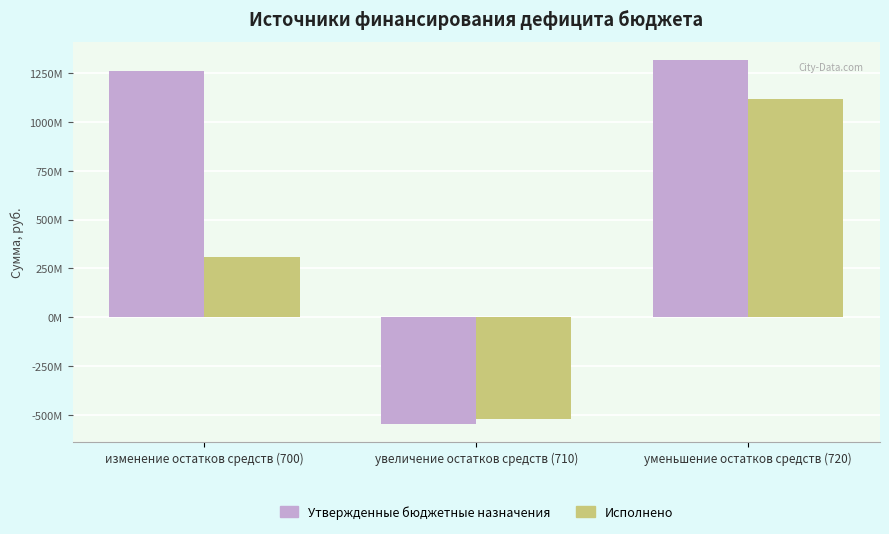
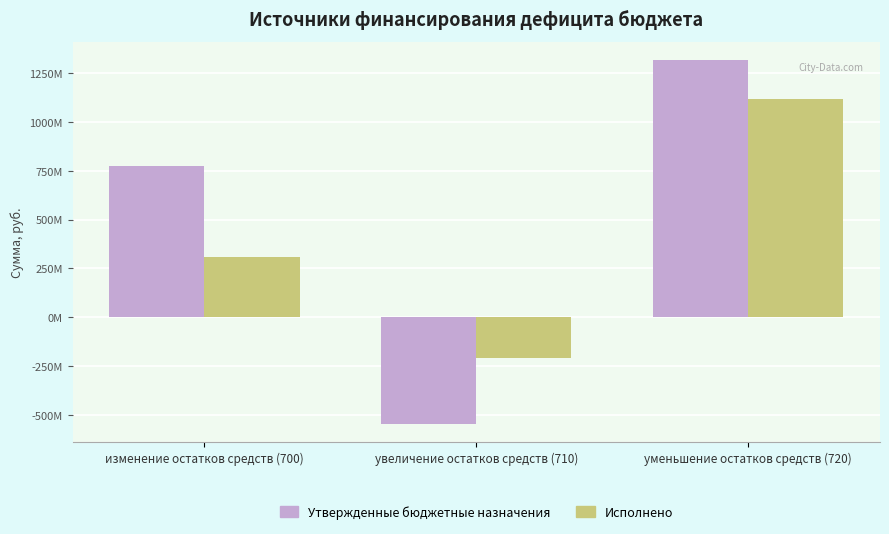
Утвержденные бюджетные назначения, изменение остатков средств (700): 1260000000 -> 770000000
Исполнено, увеличение остатков средств (710): -520000000 -> -210000000
